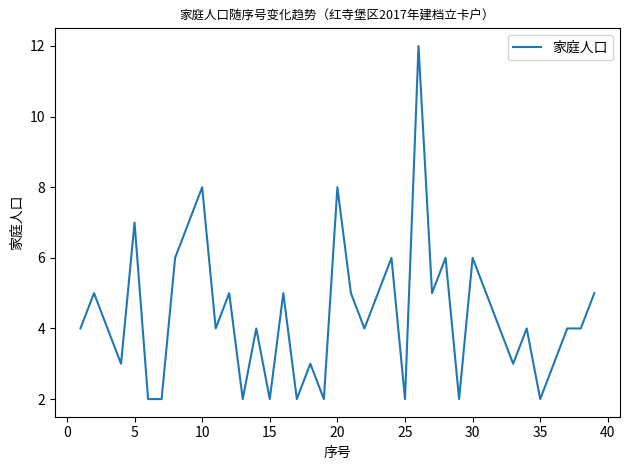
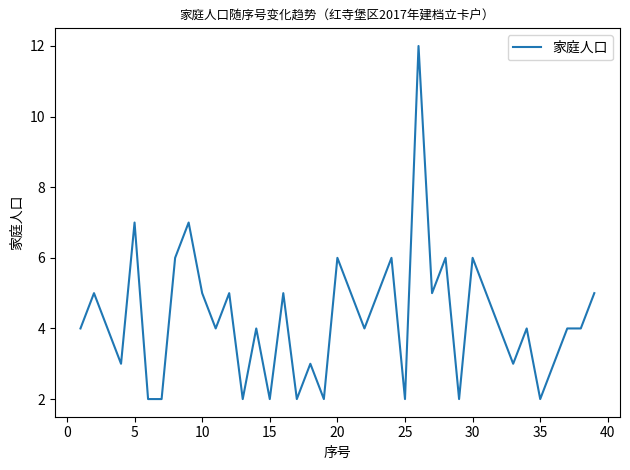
10: 8 -> 5
20: 8 -> 6
